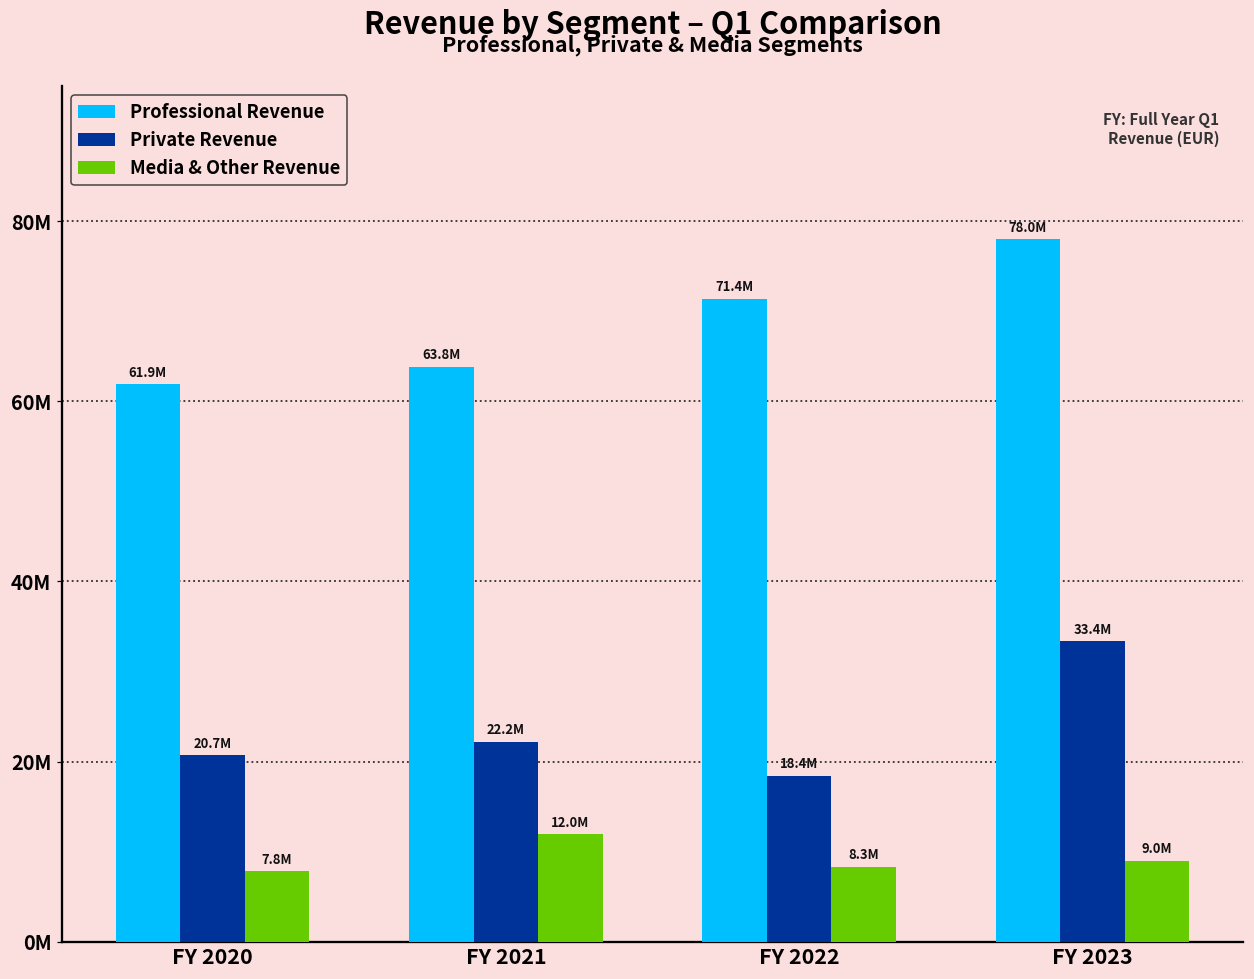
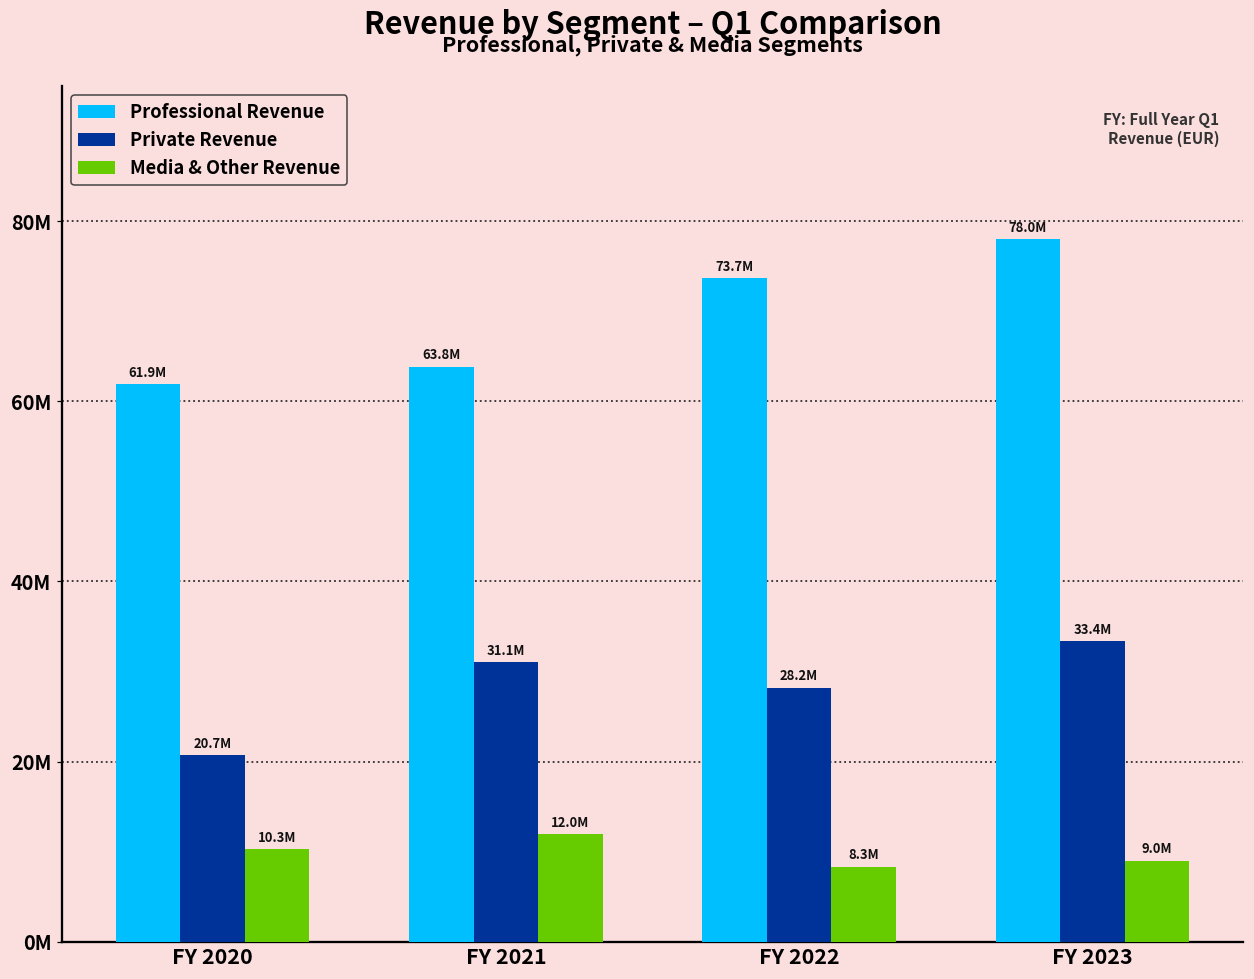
Media & Other Revenue, FY 2020: 7.8M -> 10.3M
Private Revenue, FY 2021: 22.2M -> 31.1M
Professional Revenue, FY 2022: 71.4M -> 73.7M
Private Revenue, FY 2022: 18.4M -> 28.2M
